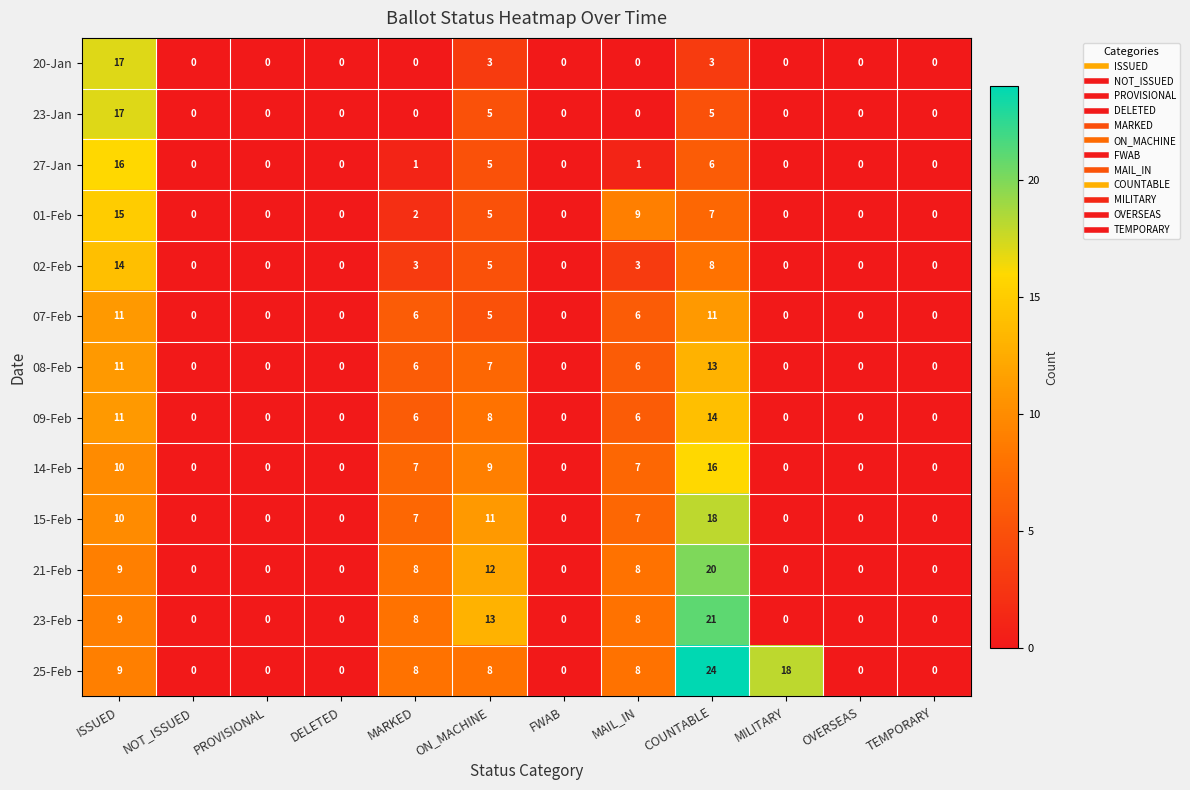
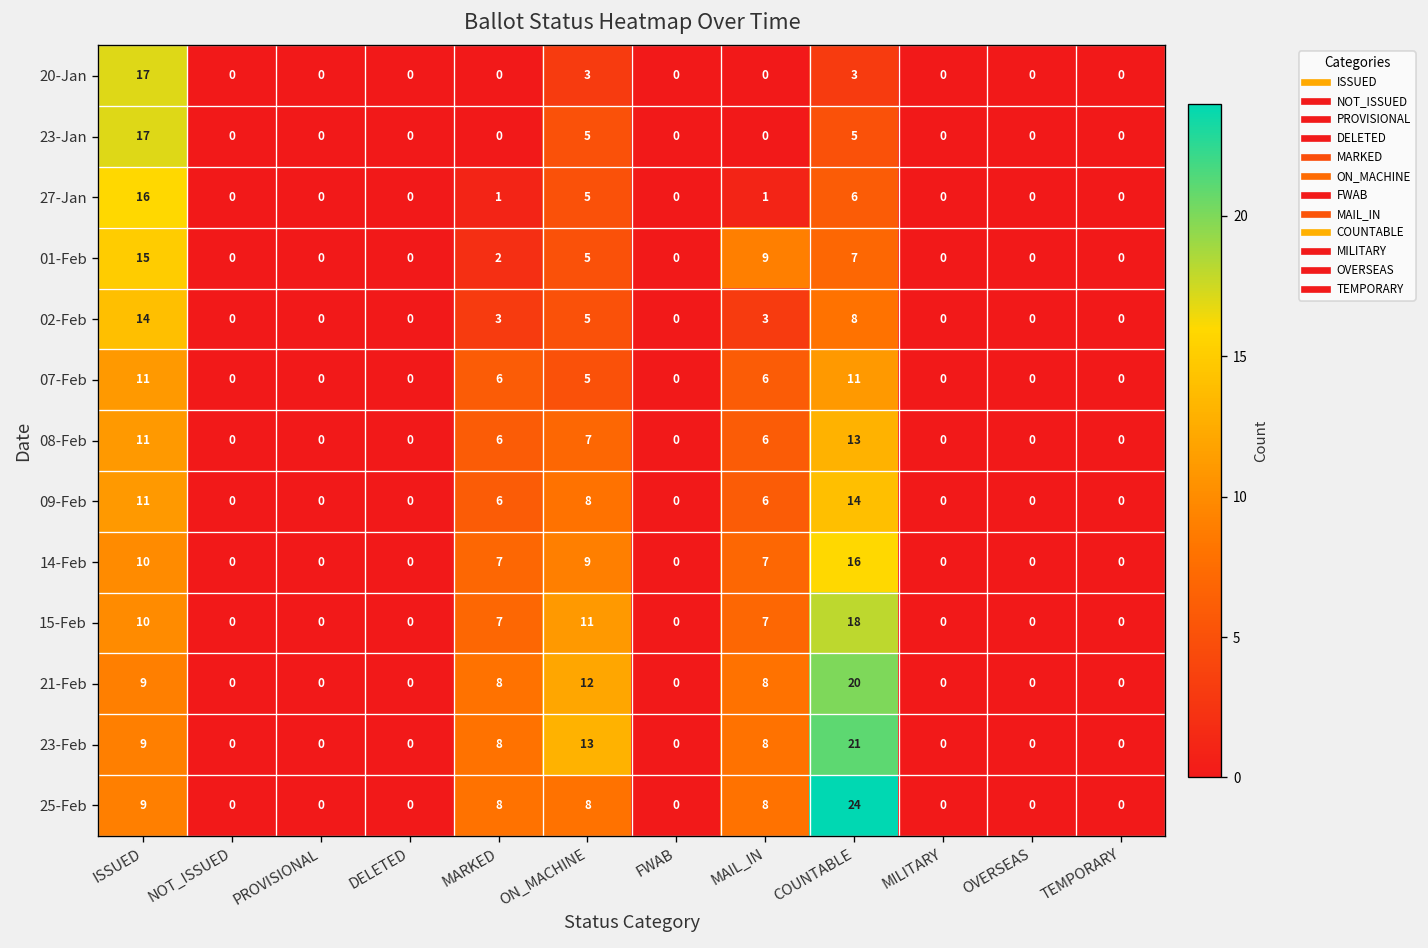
25-Feb, MILITARY: 18 -> 0
